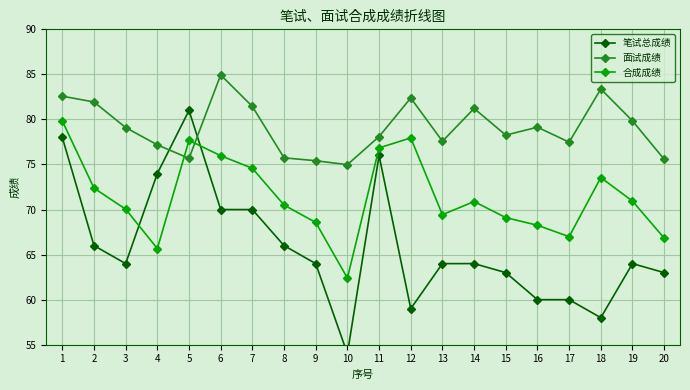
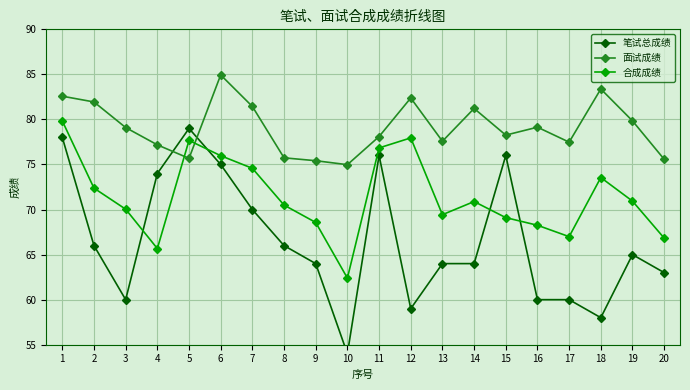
笔试总成绩, 3: 64 -> 60
笔试总成绩, 5: 81 -> 79
笔试总成绩, 6: 70 -> 75
笔试总成绩, 15: 63 -> 76
笔试总成绩, 19: 64 -> 65
